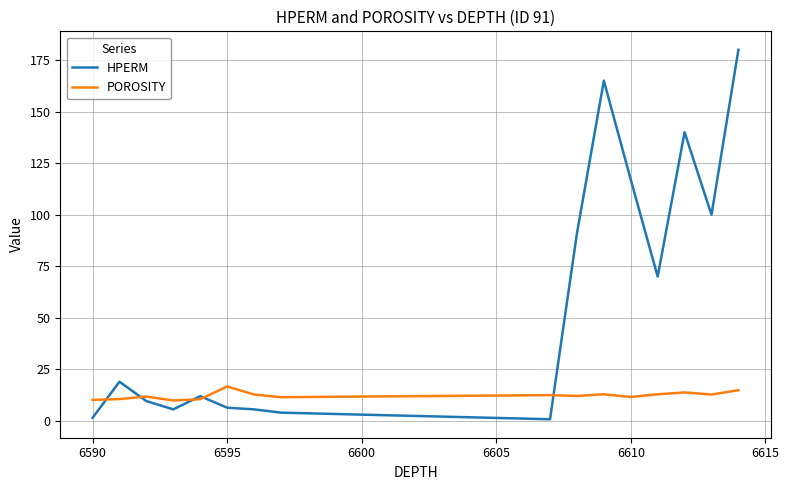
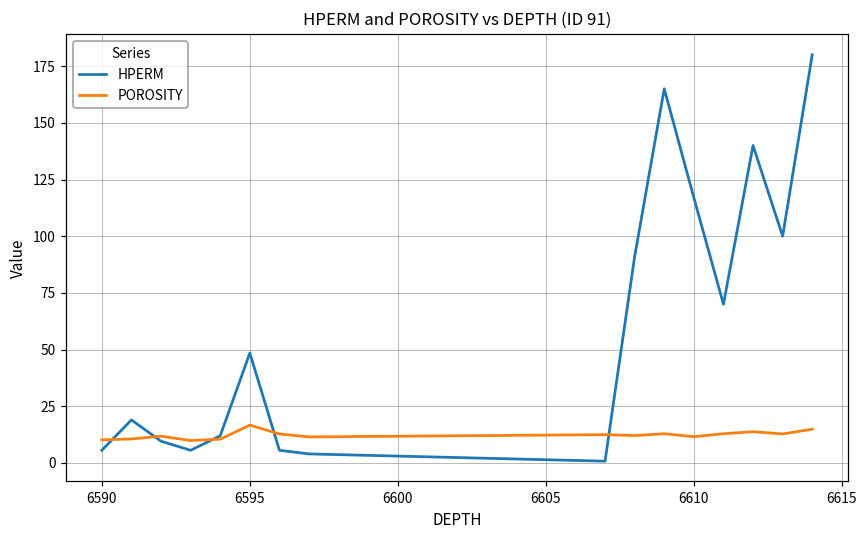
HPERM, 6590: 2 -> 6
HPERM, 6595: 6 -> 49
